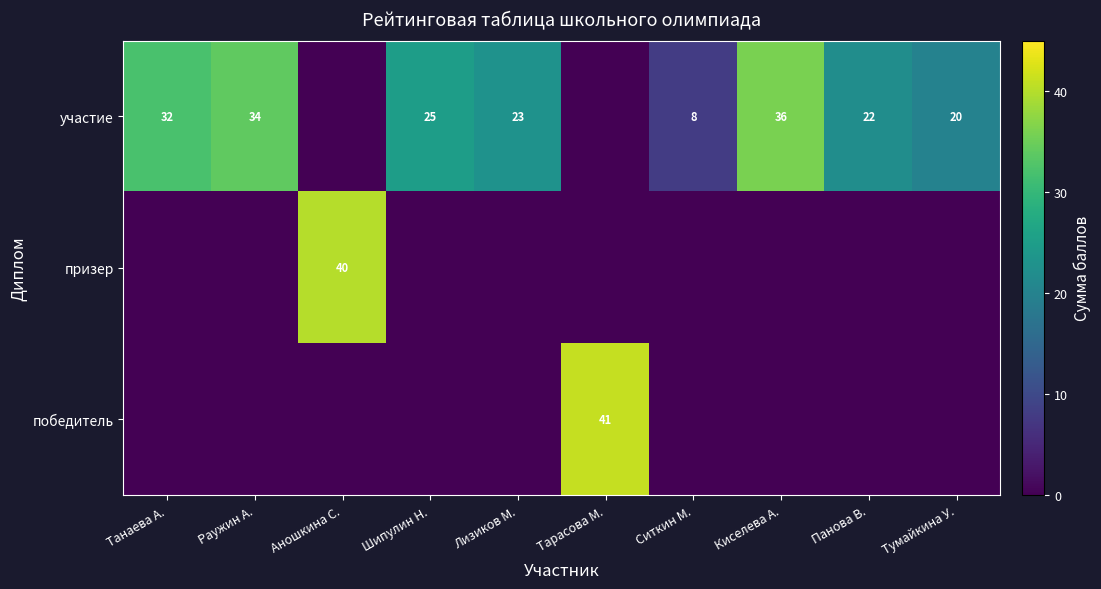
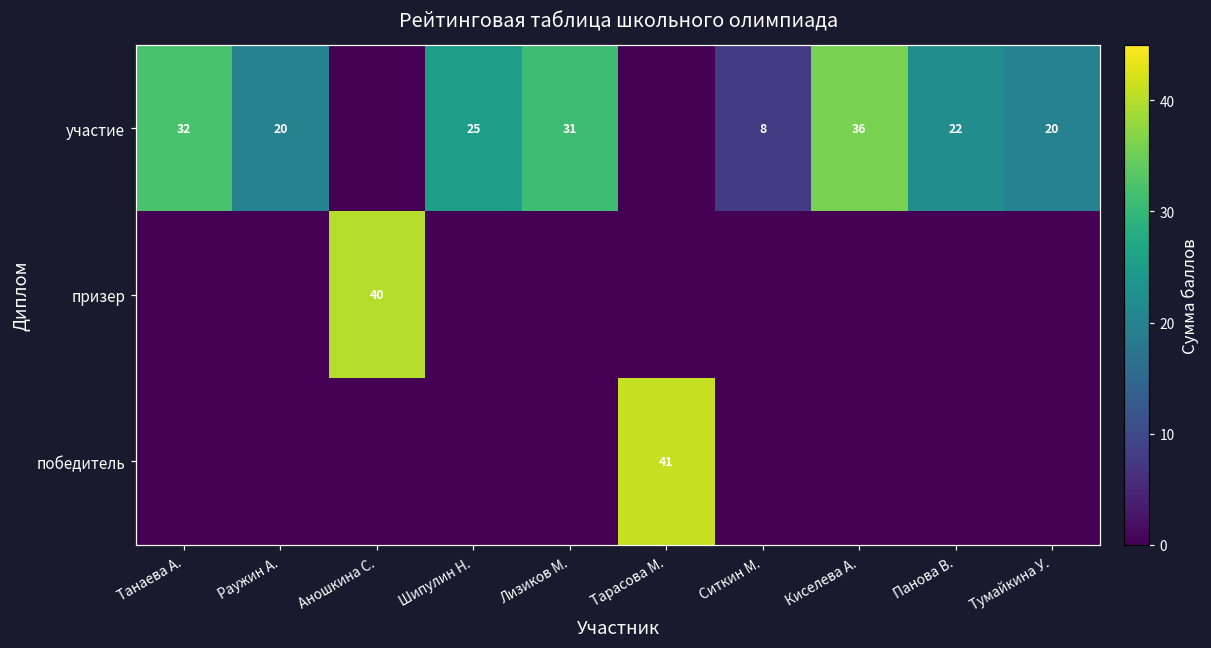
участие, Раужин А.: 34 -> 20
участие, Лизиков М.: 23 -> 31
